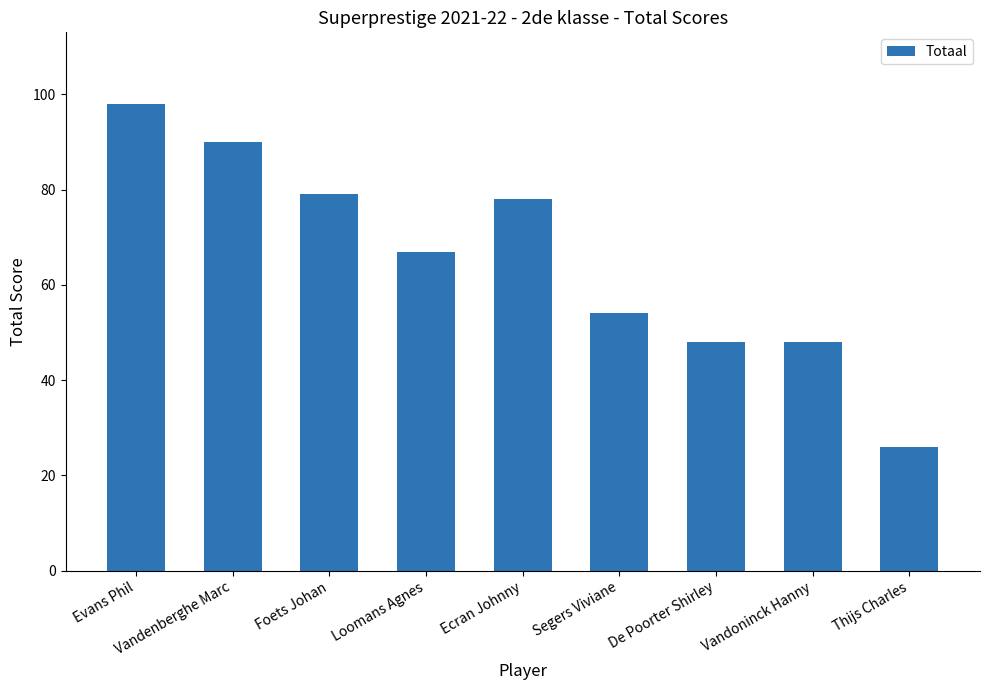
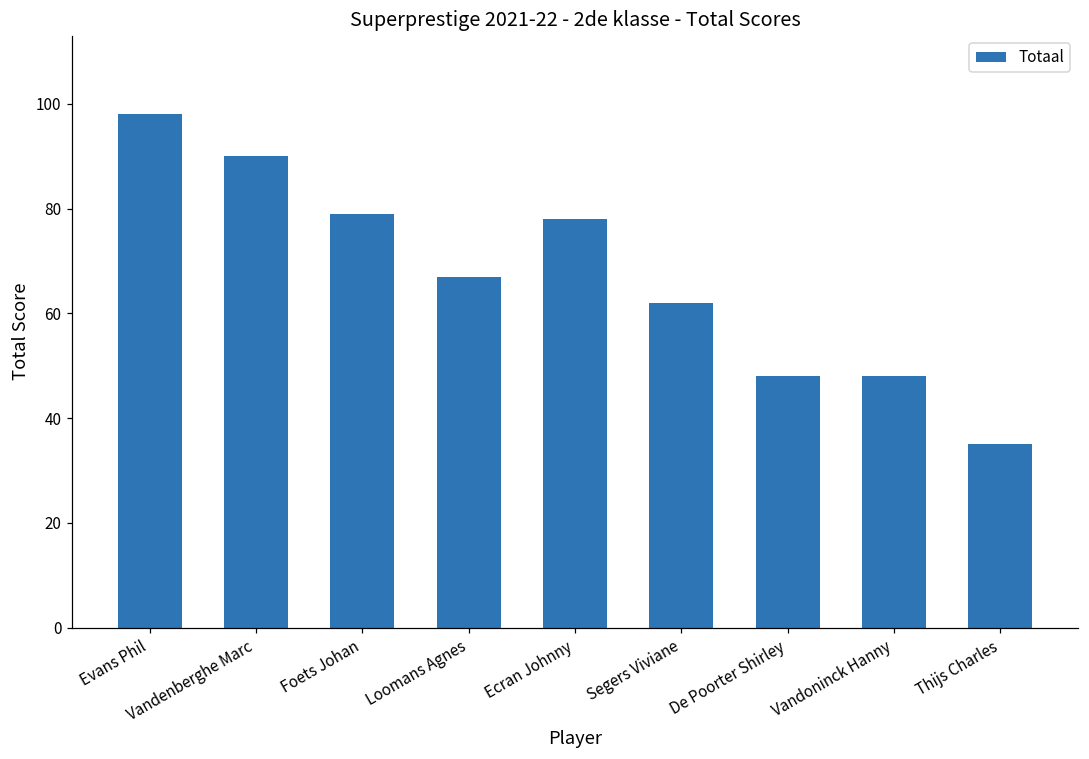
Segers Viviane: 54 -> 62
Thijs Charles: 26 -> 35
